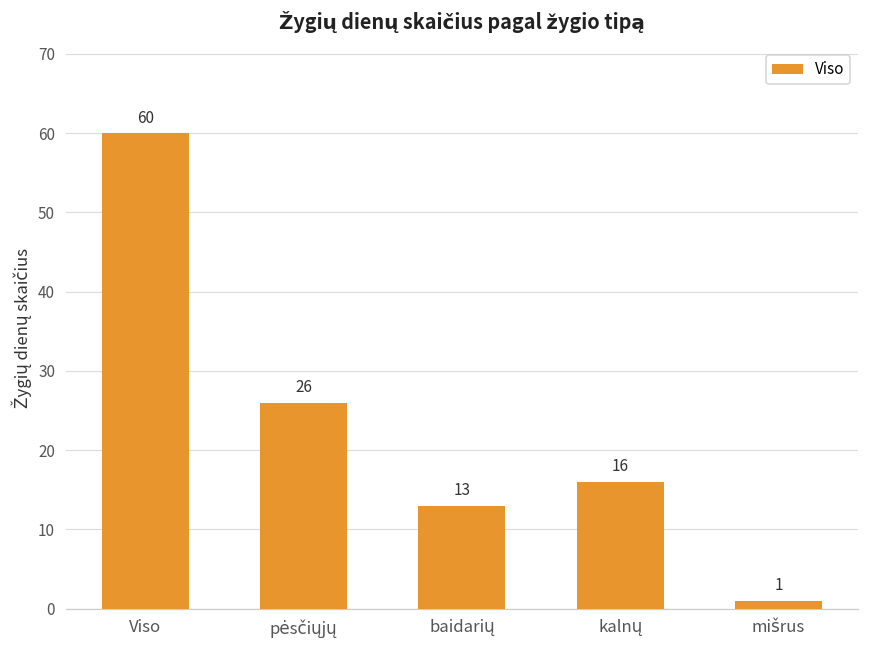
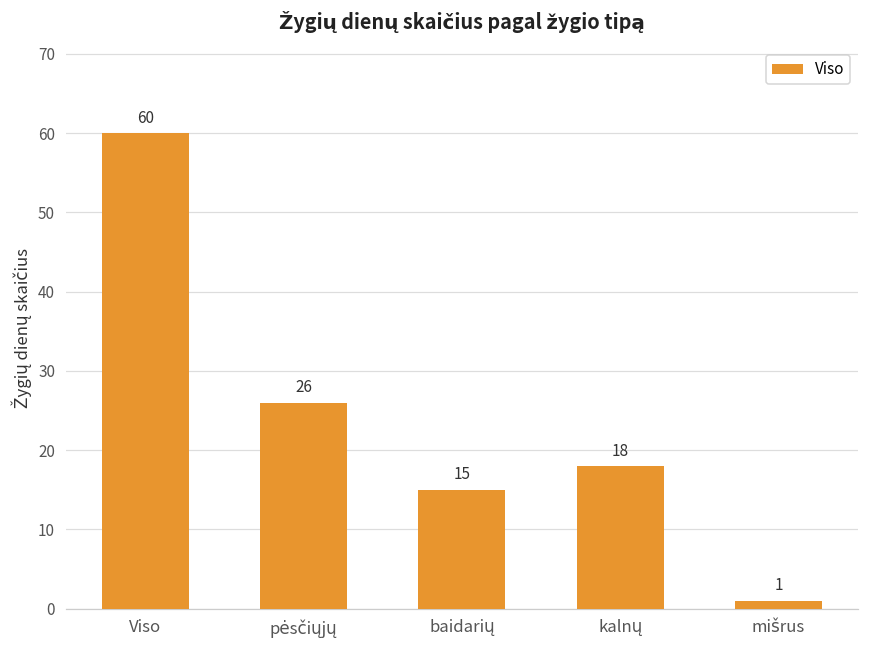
baidarių: 13 -> 15
kalnų: 16 -> 18
